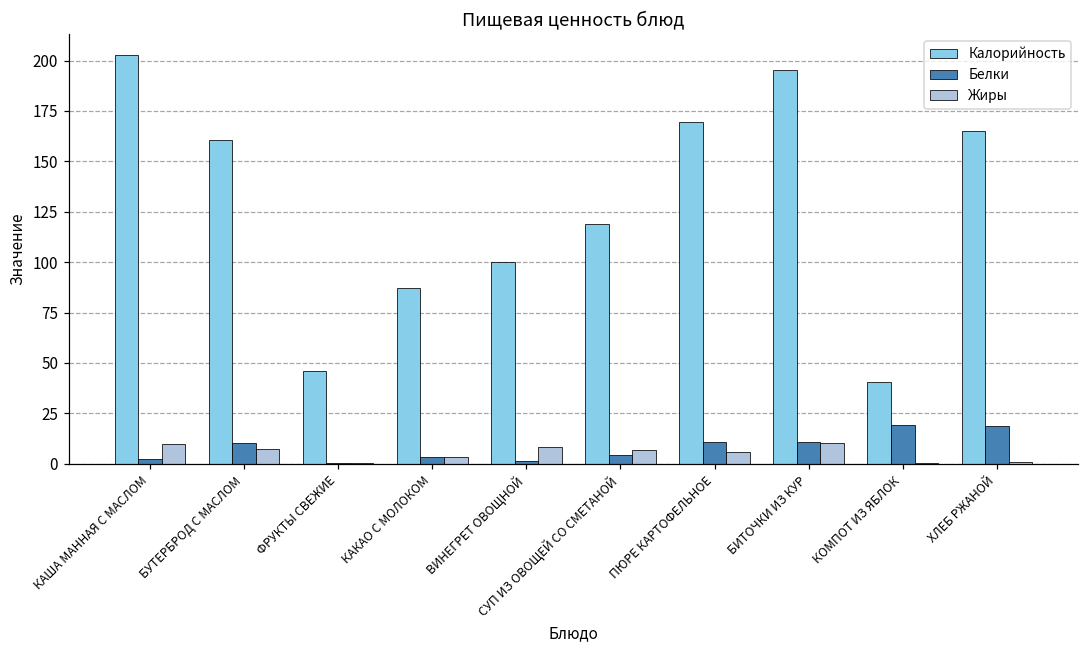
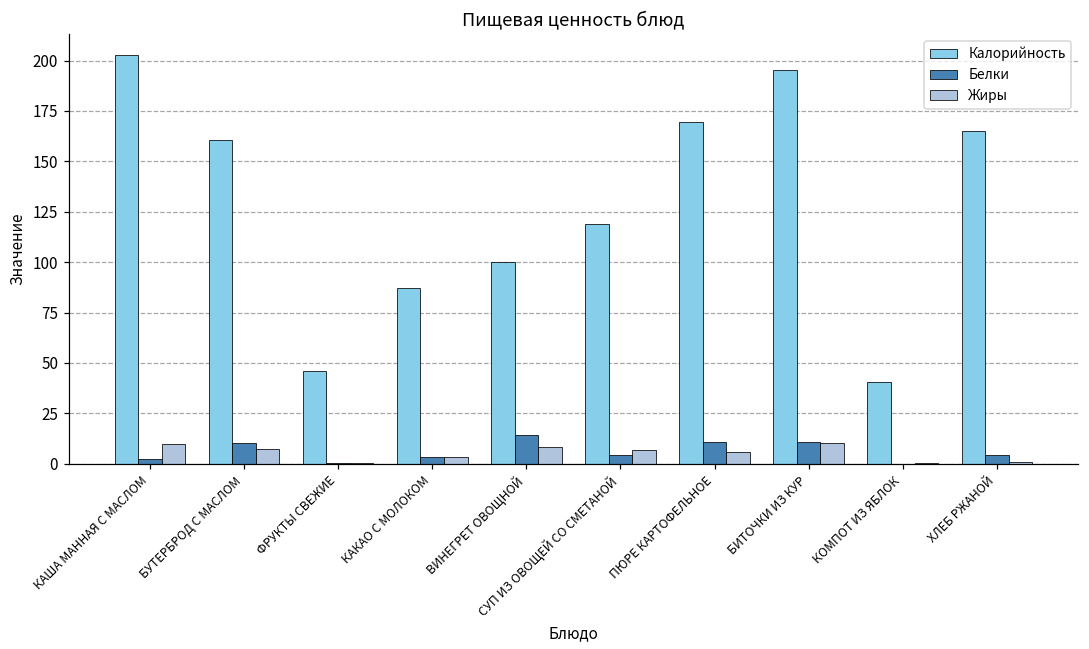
Белки, ВИНЕГРЕТ ОВОЩНОЙ: 1 -> 14
Белки, КОМПОТ ИЗ ЯБЛОК: 19 -> 0
Белки, ХЛЕБ РЖАНОЙ: 19 -> 5
